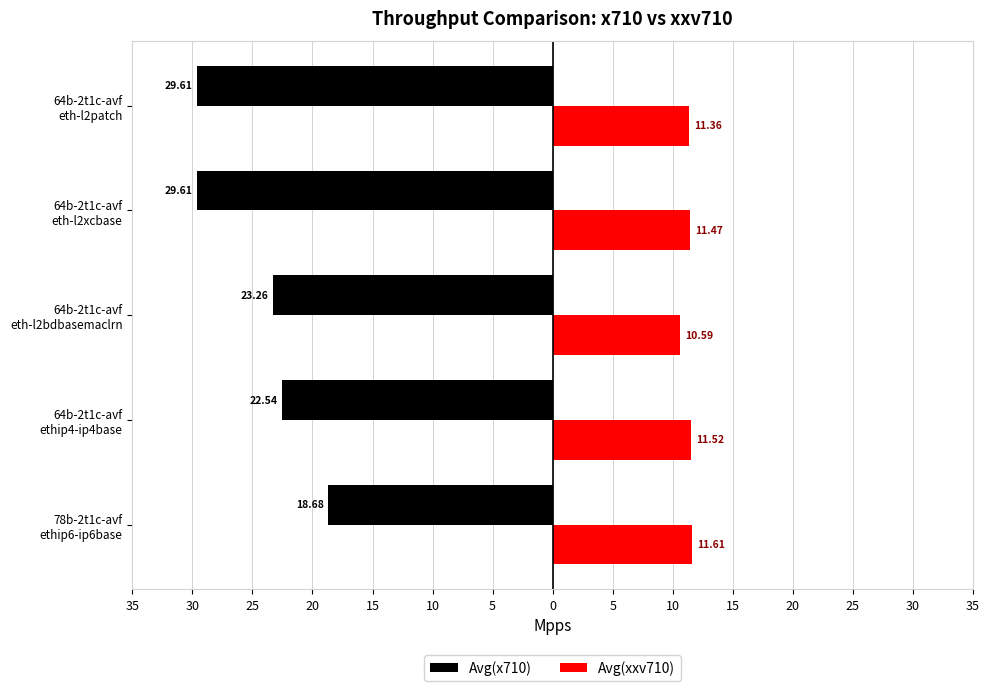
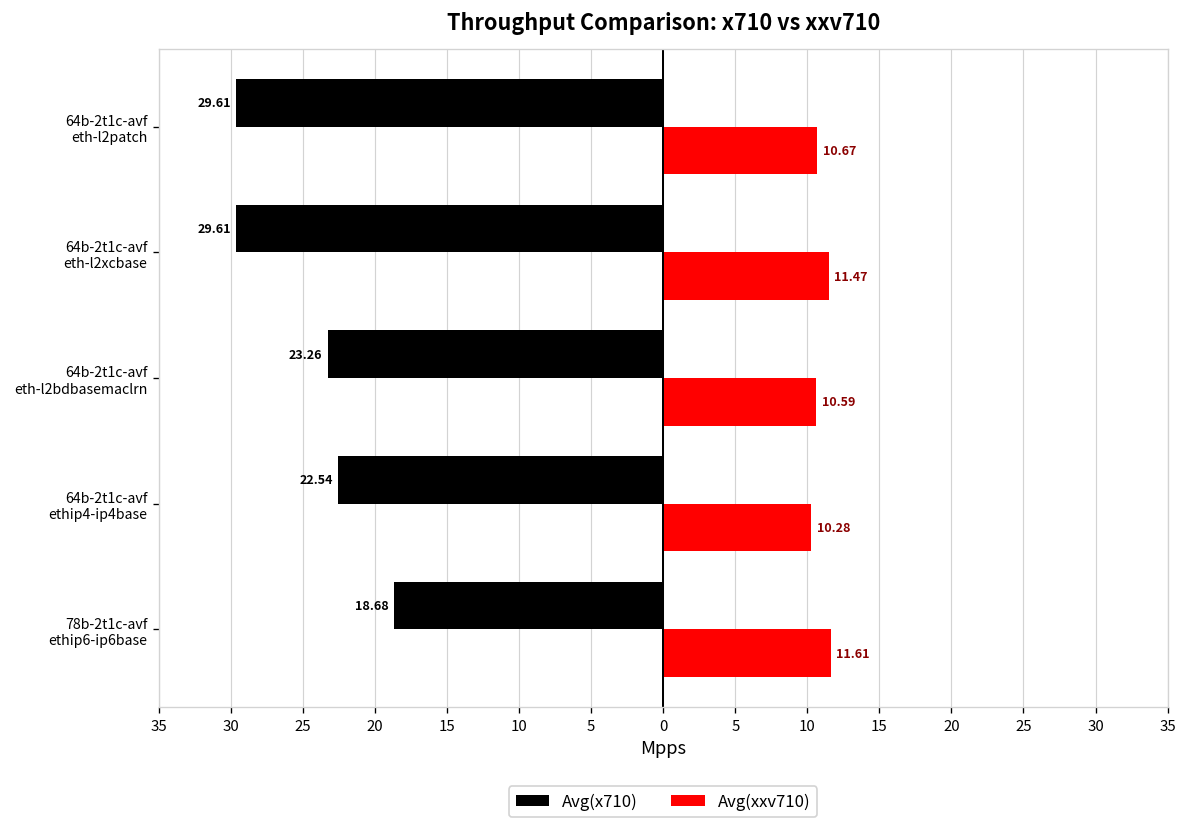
Avg(xxv710), 64b-2t1c-avf eth-l2patch: 11.36 -> 10.67
Avg(xxv710), 64b-2t1c-avf ethip4-ip4base: 11.52 -> 10.28
